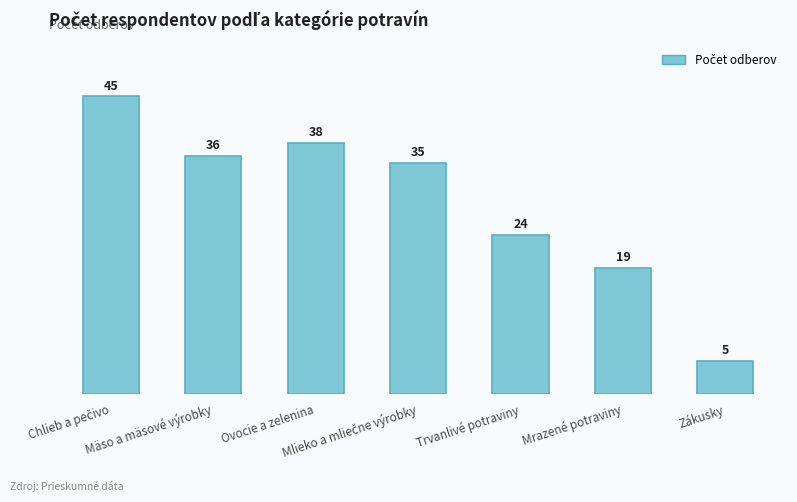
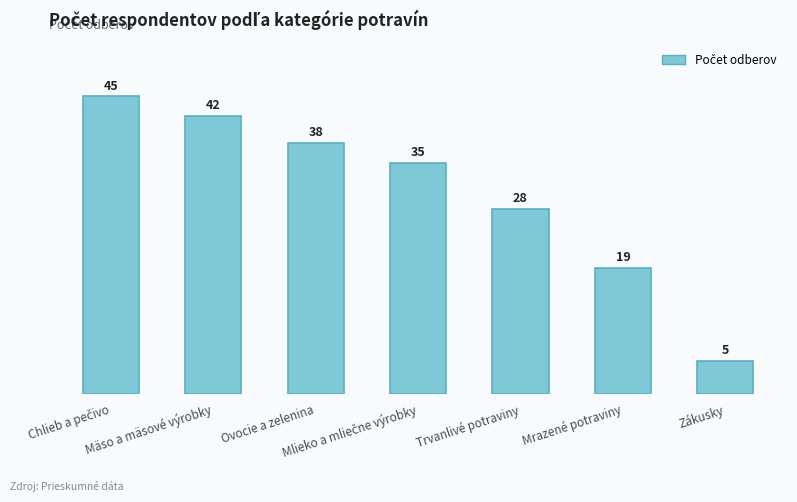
Mäso a mäsové výrobky: 36 -> 42
Trvanlivé potraviny: 24 -> 28
